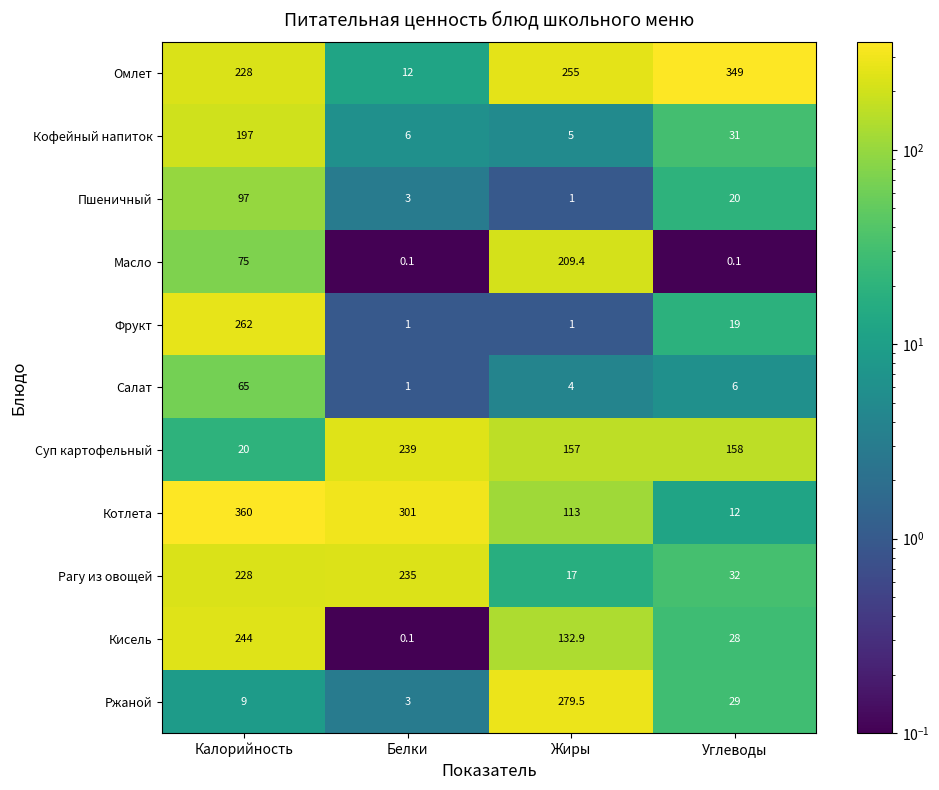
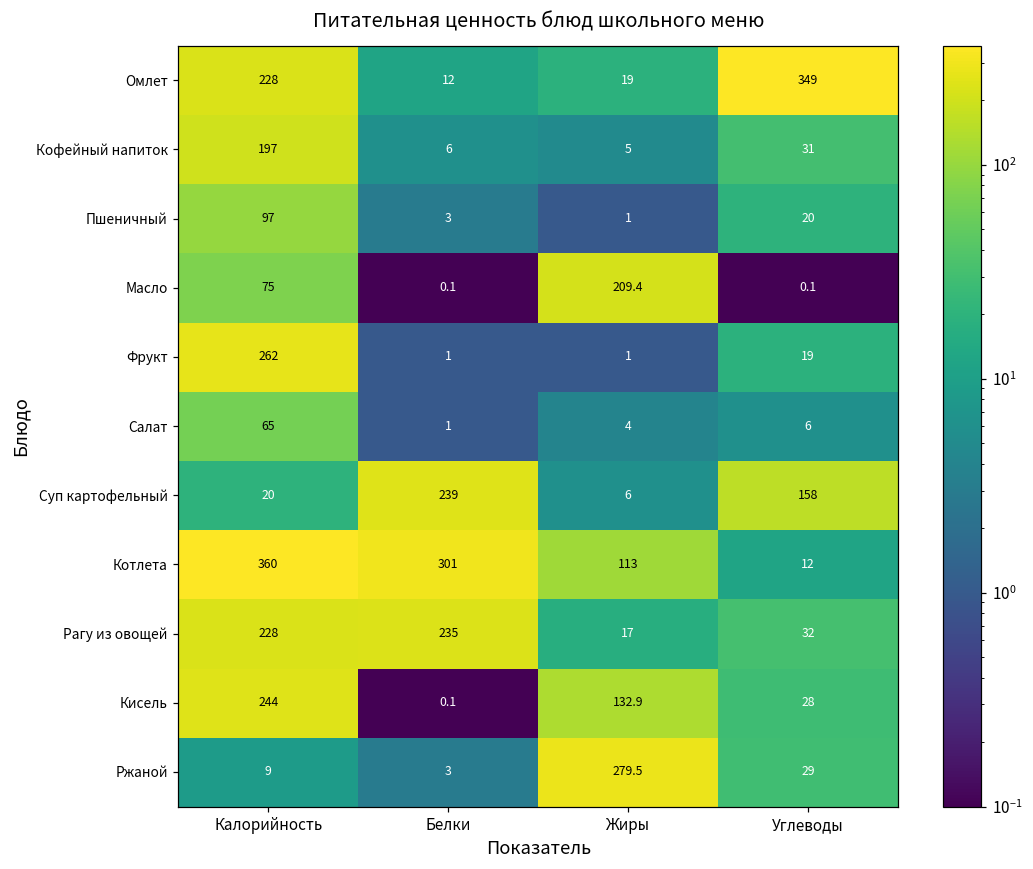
Омлет, Жиры: 255 -> 19
Суп картофельный, Жиры: 157 -> 6
